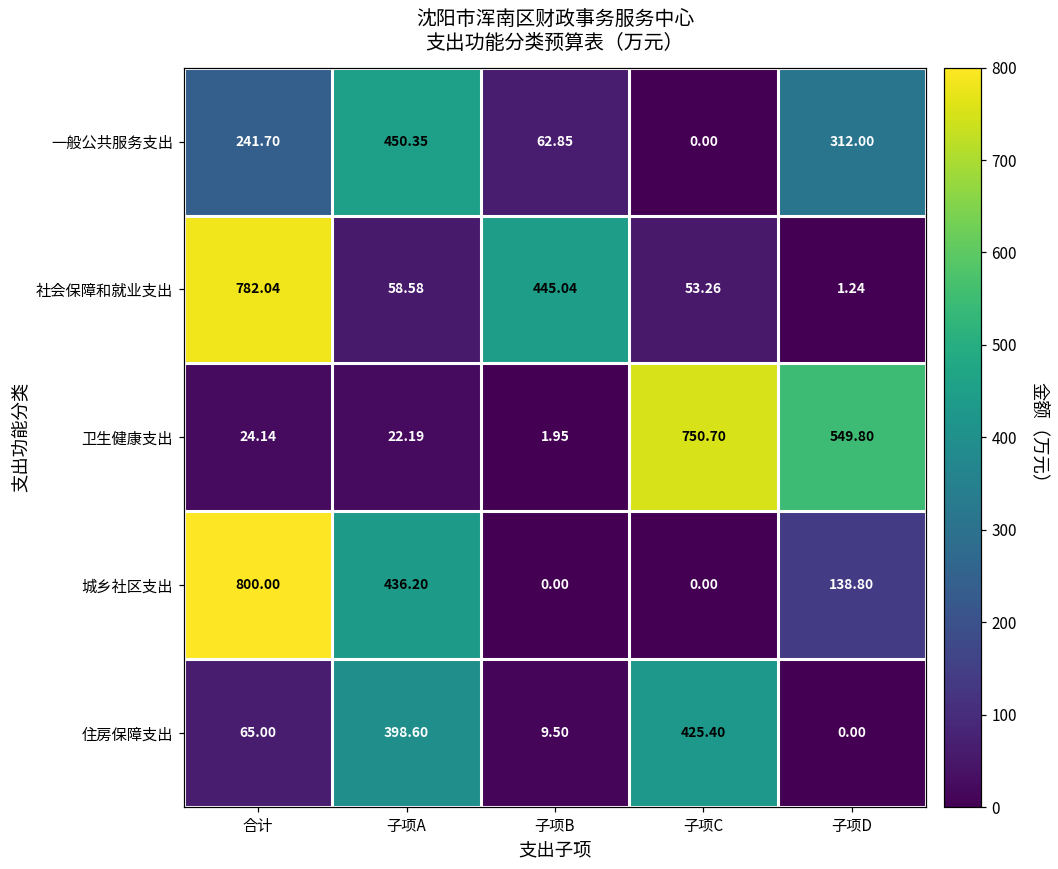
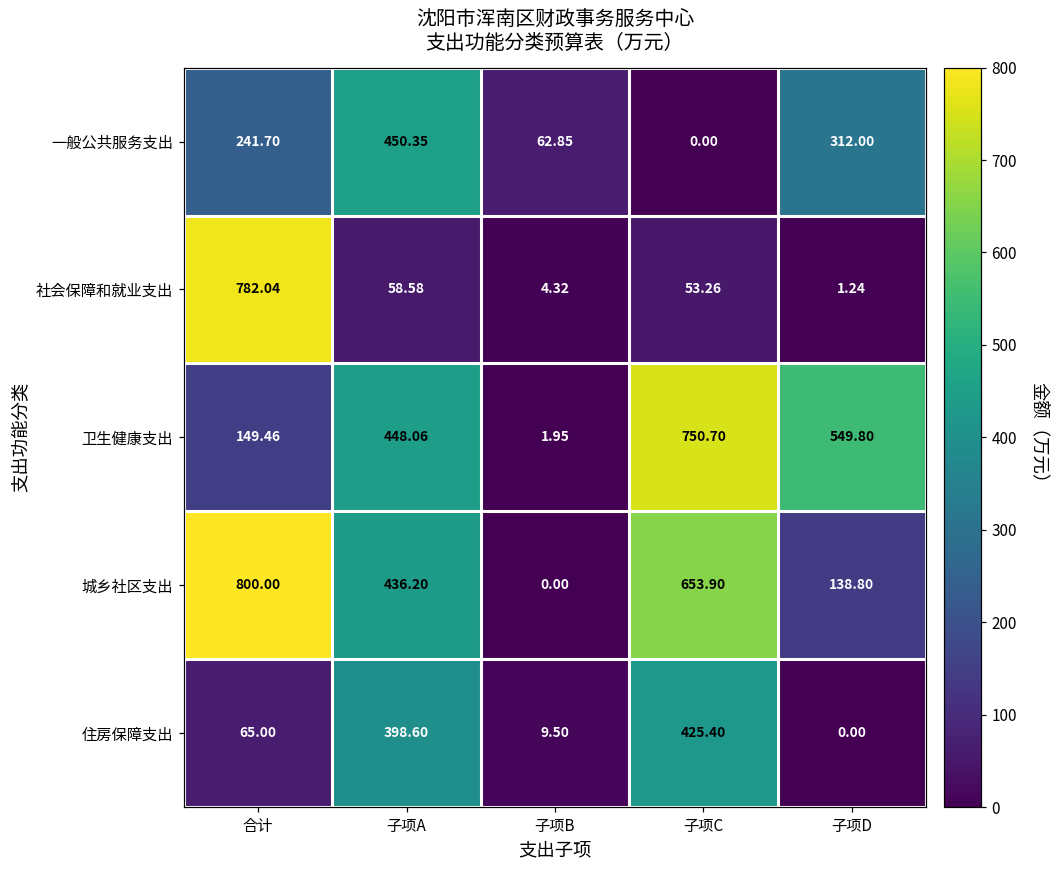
社会保障和就业支出, 子项B: 445.04 -> 4.32
卫生健康支出, 合计: 24.14 -> 149.46
卫生健康支出, 子项A: 22.19 -> 448.06
城乡社区支出, 子项C: 0.00 -> 653.90
